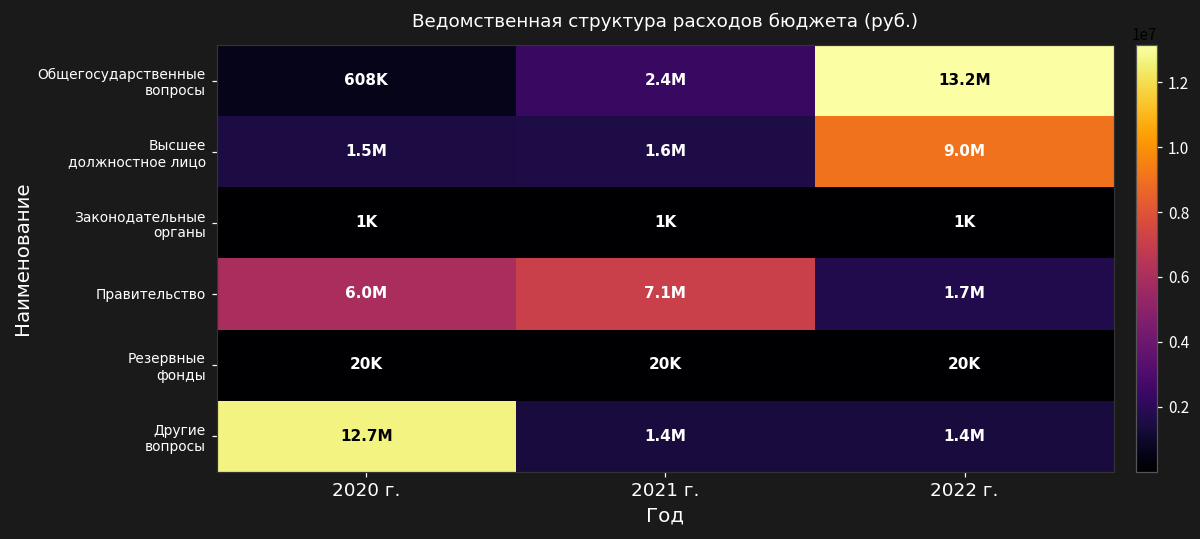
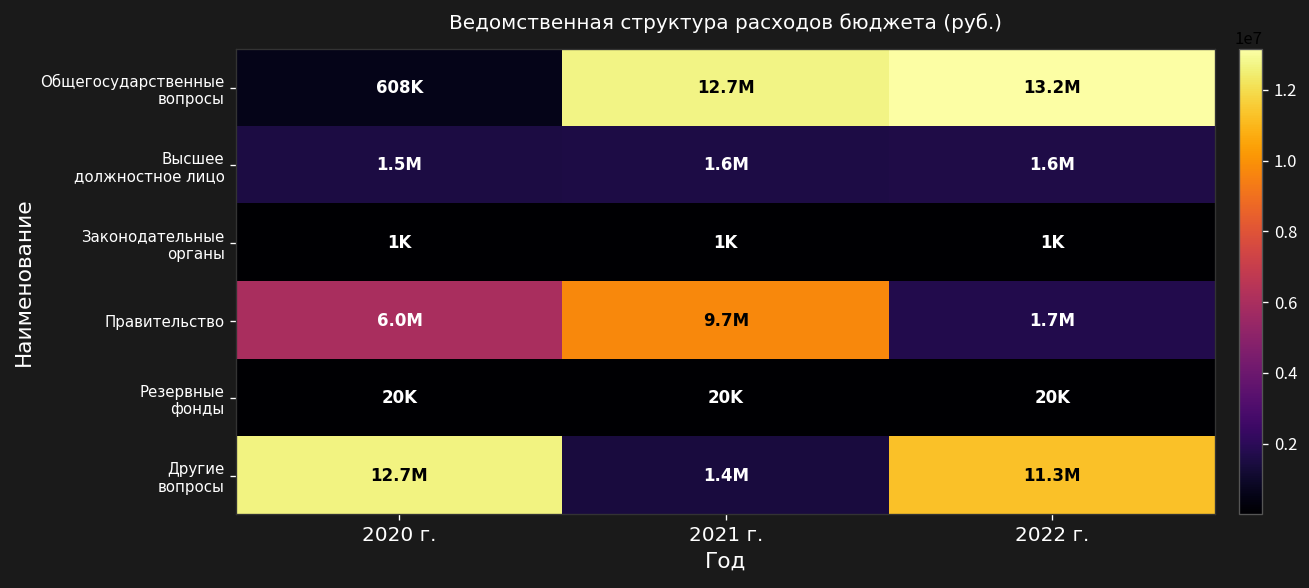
Общегосударственные вопросы, 2021 г.: 2.4M -> 12.7M
Высшее должностное лицо, 2022 г.: 9.0M -> 1.6M
Правительство, 2021 г.: 7.1M -> 9.7M
Другие вопросы, 2022 г.: 1.4M -> 11.3M
